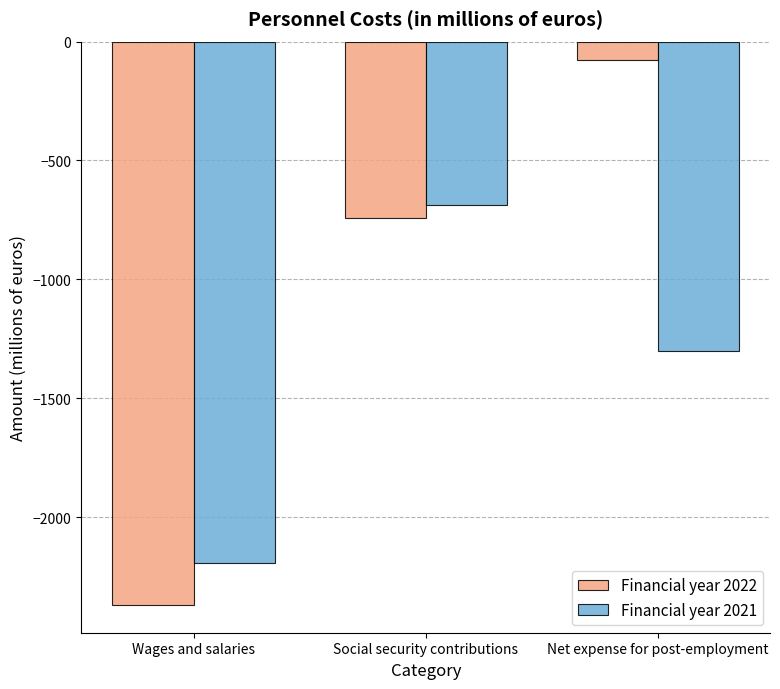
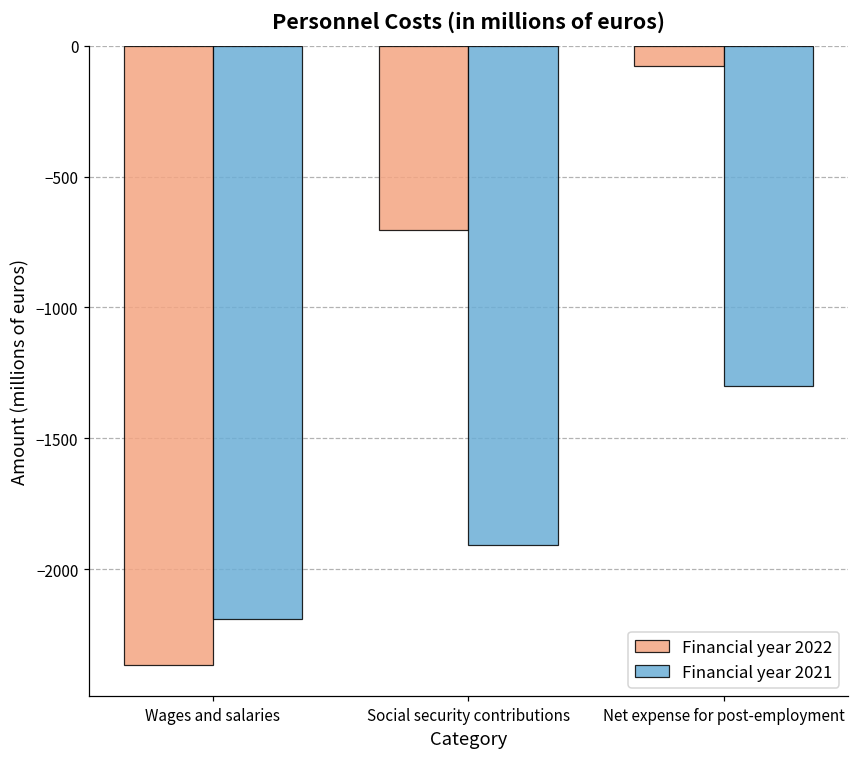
Financial year 2022, Social security contributions: -740 -> -700
Financial year 2021, Social security contributions: -690 -> -1910
